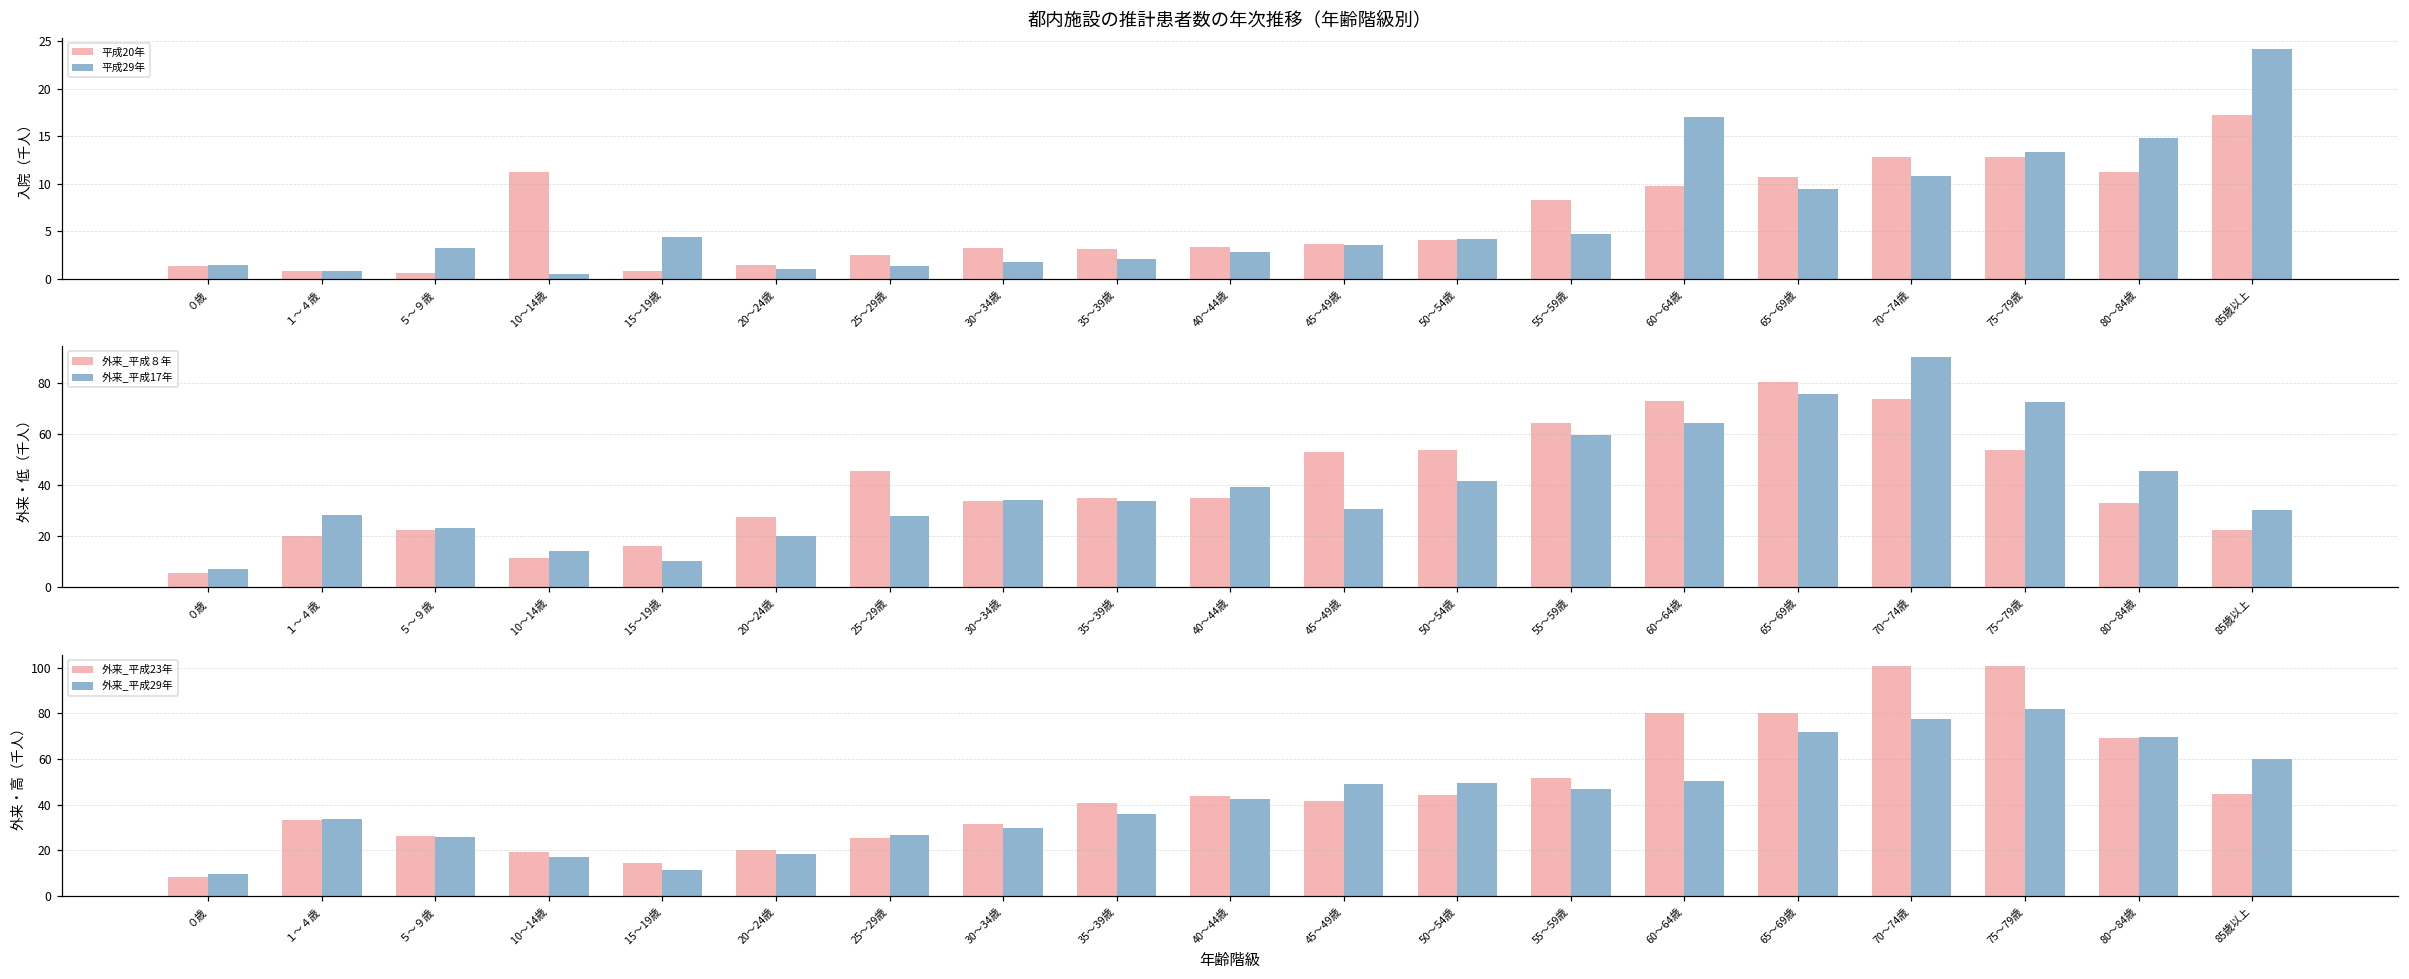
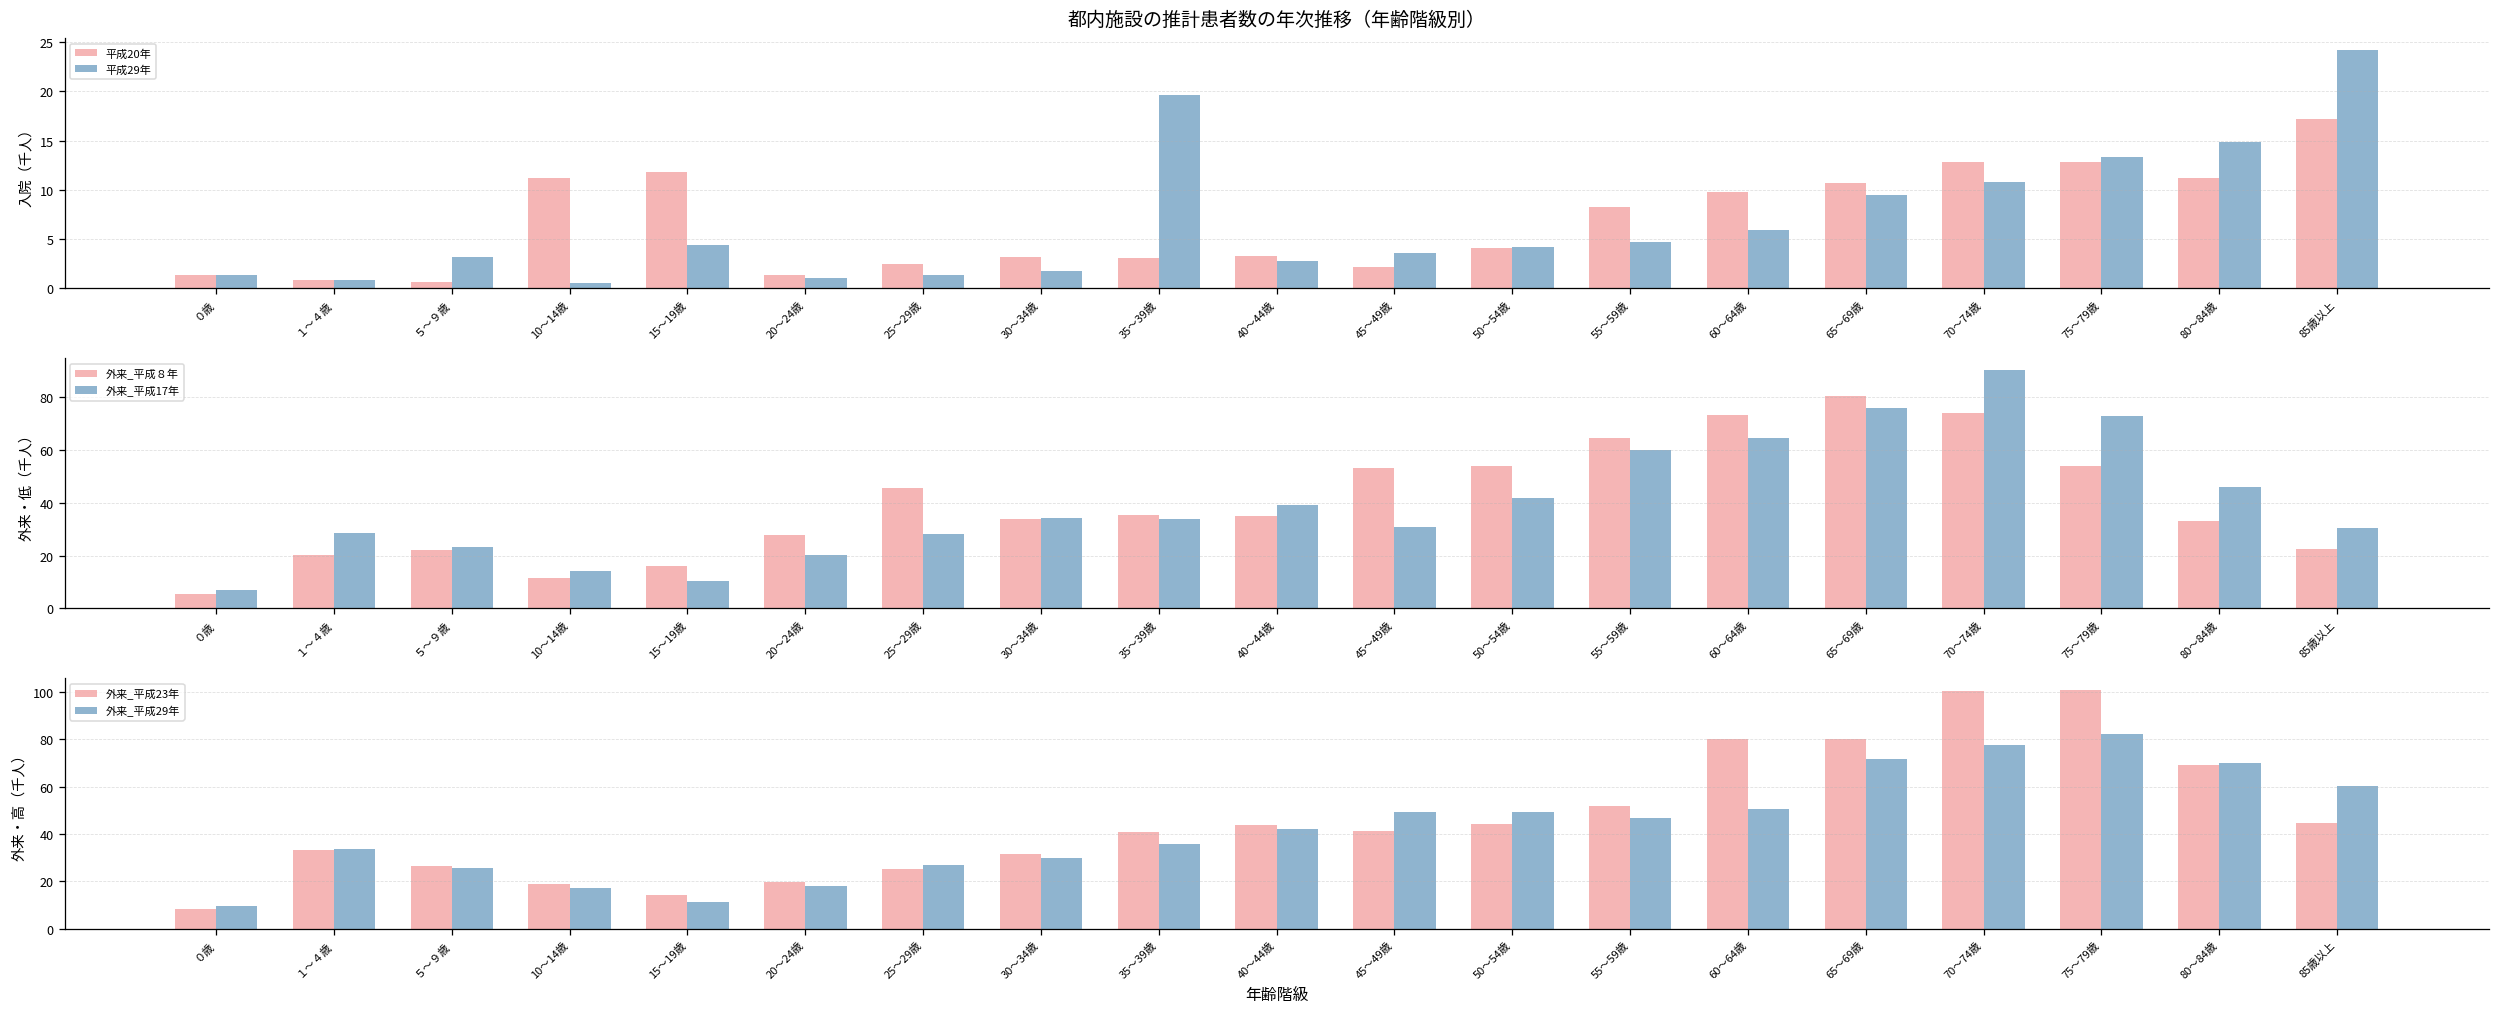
都内施設の推計患者数の年次推移（年齢階級別）, 平成20年, 15～19歳: 1 -> 12
都内施設の推計患者数の年次推移（年齢階級別）, 平成29年, 35～39歳: 2 -> 20
都内施設の推計患者数の年次推移（年齢階級別）, 平成20年, 45～49歳: 4 -> 2
都内施設の推計患者数の年次推移（年齢階級別）, 平成29年, 60～64歳: 17 -> 6
